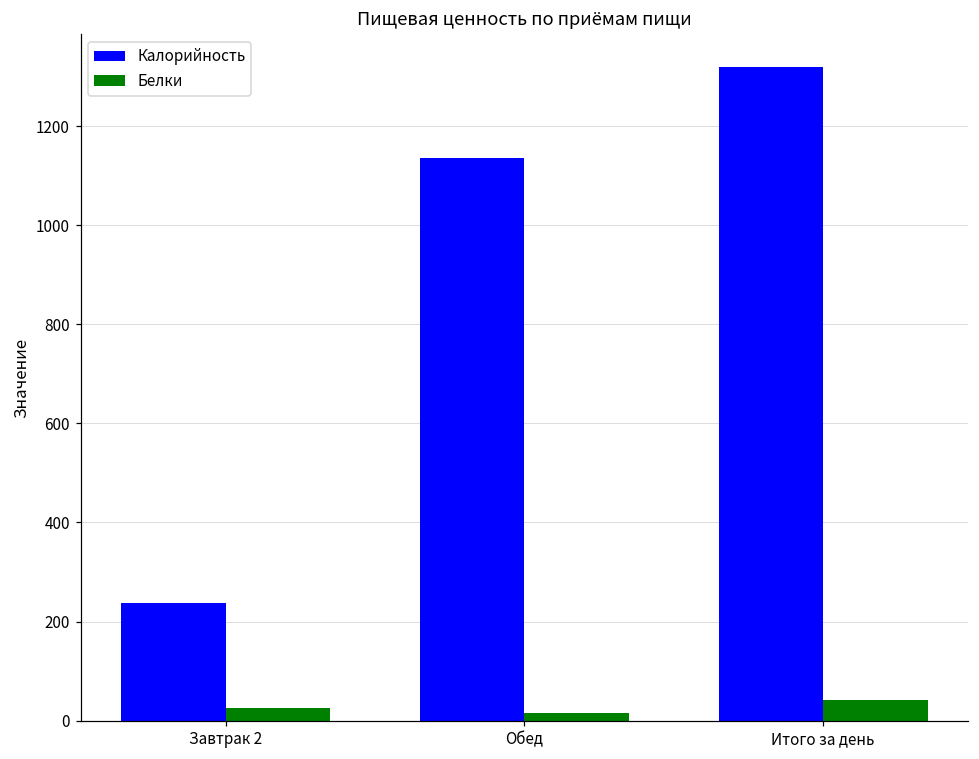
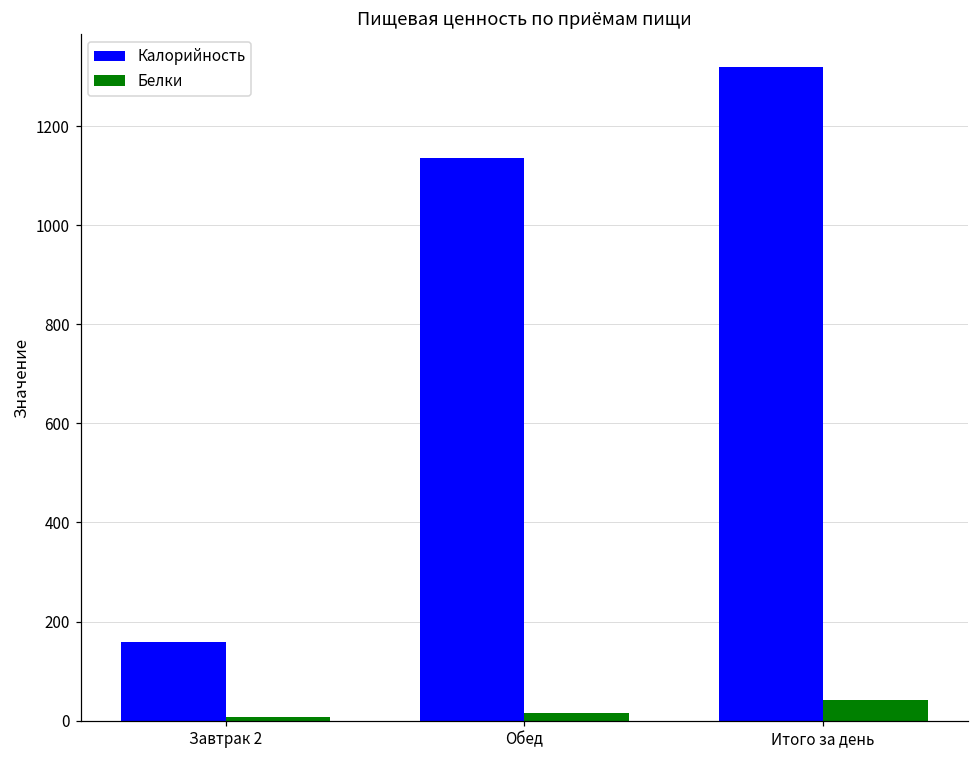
Калорийность, Завтрак 2: 240 -> 160
Белки, Завтрак 2: 30 -> 10
